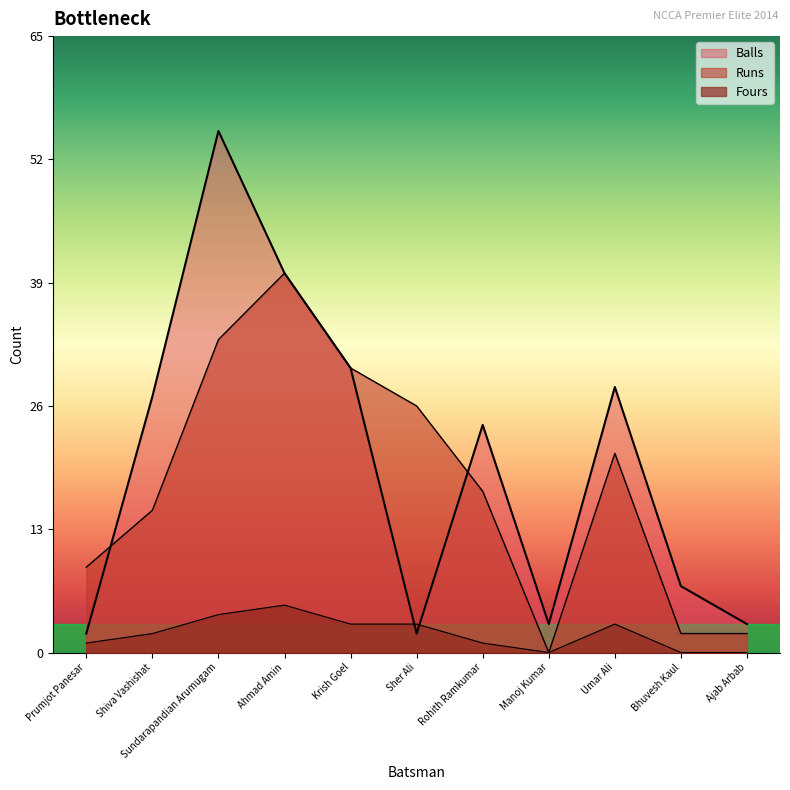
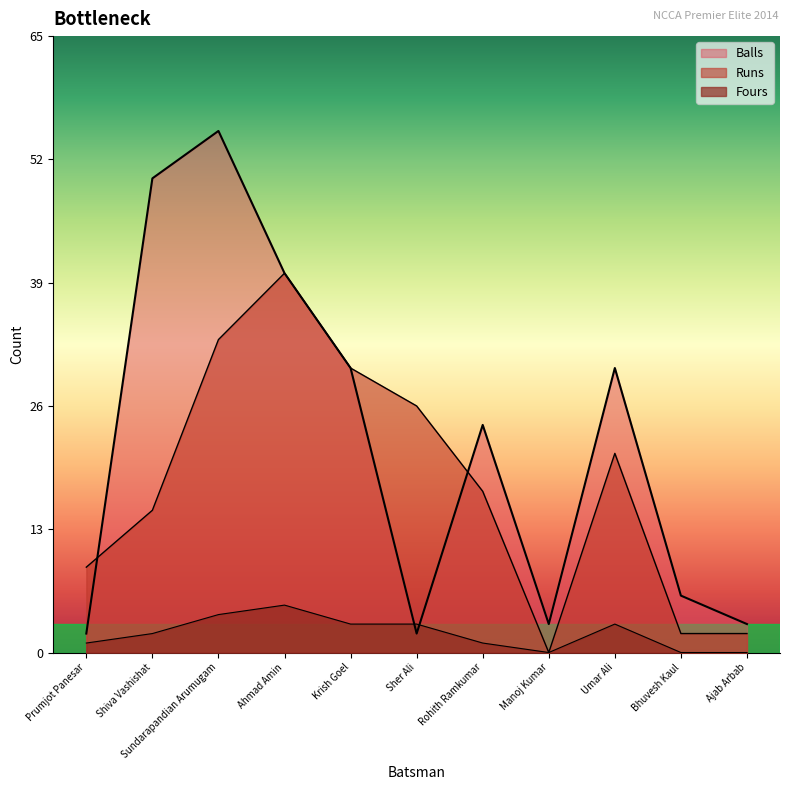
Balls, Shiva Vashishat: 27 -> 50
Balls, Umar Ali: 28 -> 30
Balls, Bhuvesh Kaul: 7 -> 6
